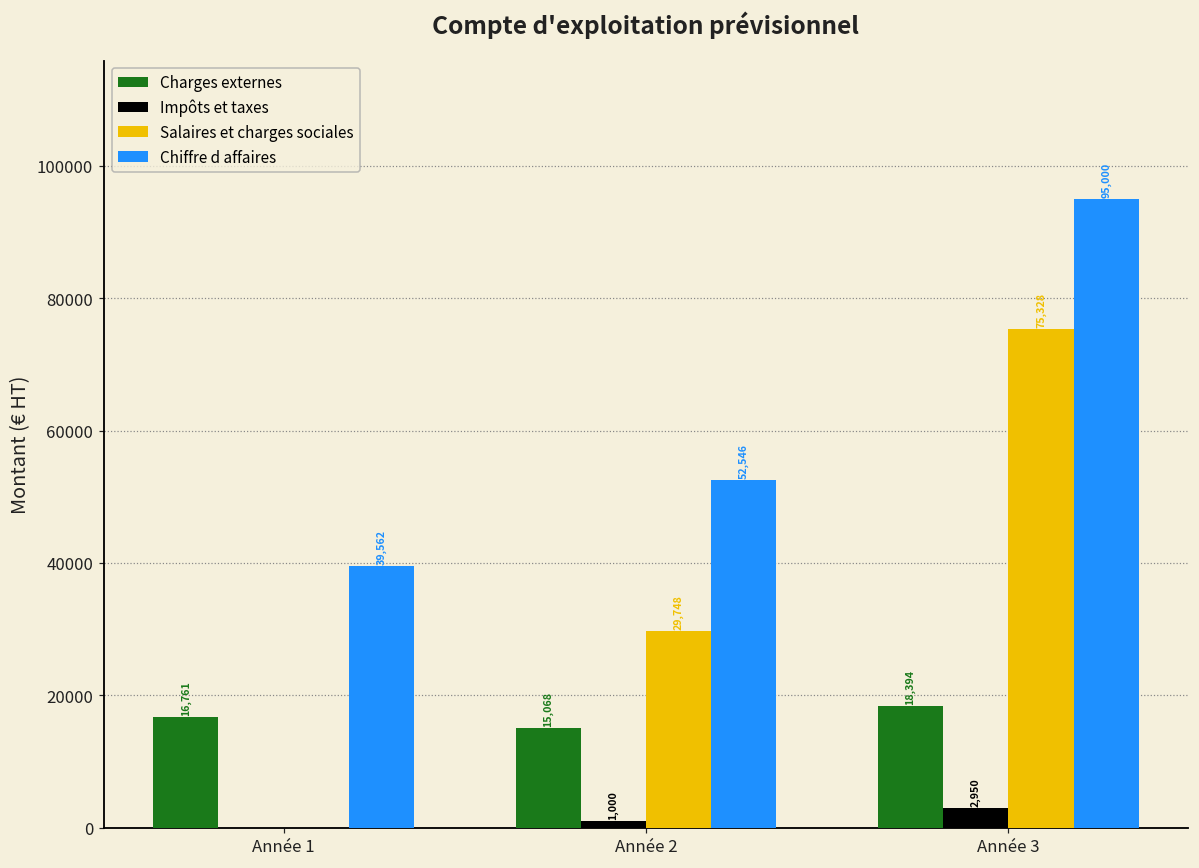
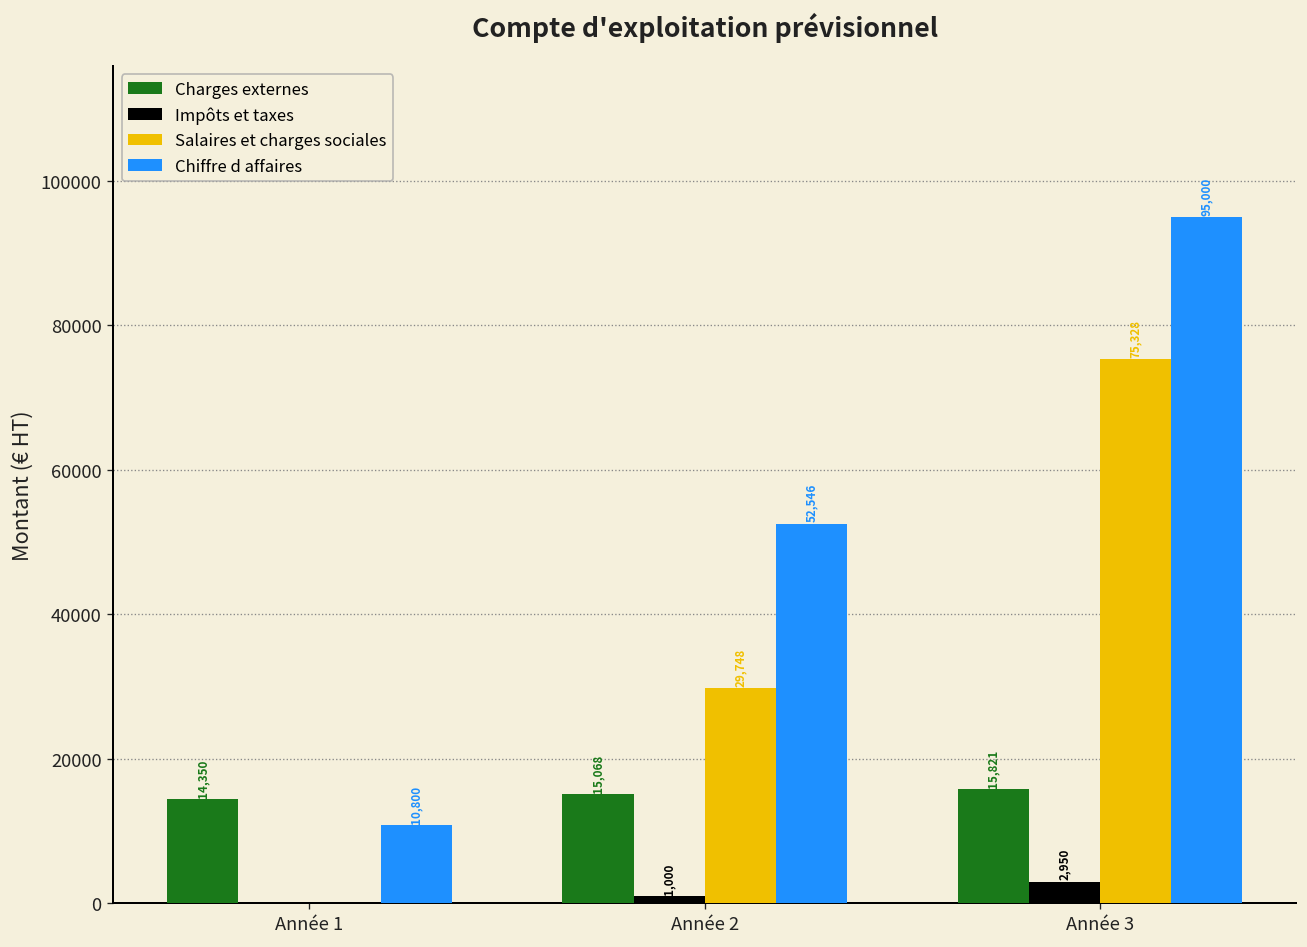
Charges externes, Année 1: 16,761 -> 14,350
Chiffre d affaires, Année 1: 39,562 -> 10,800
Charges externes, Année 3: 18,394 -> 15,821
